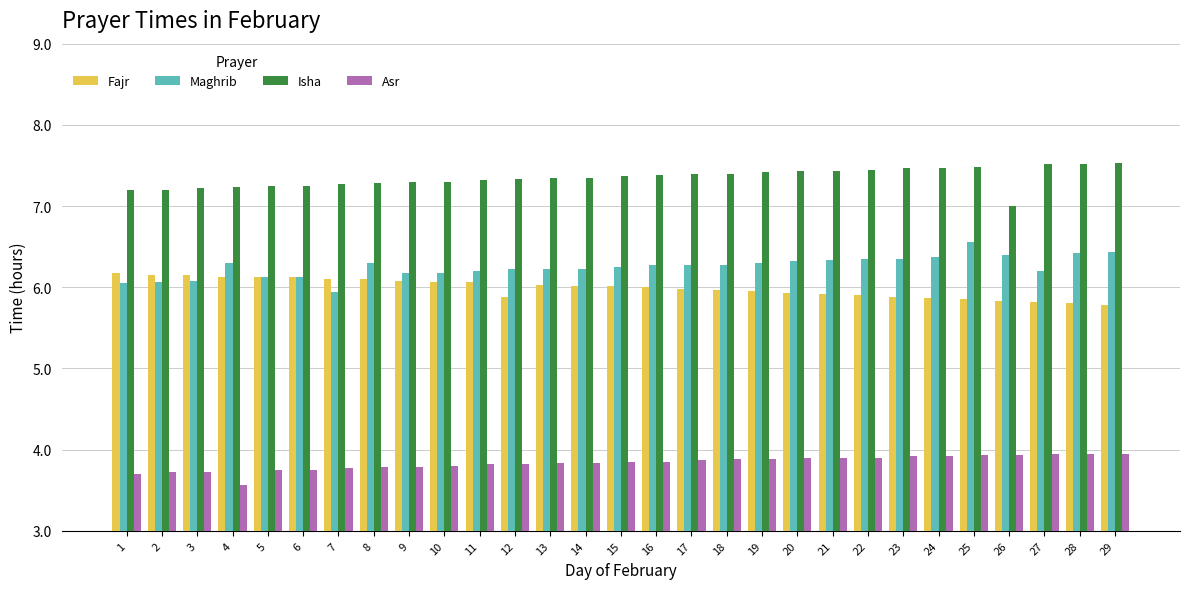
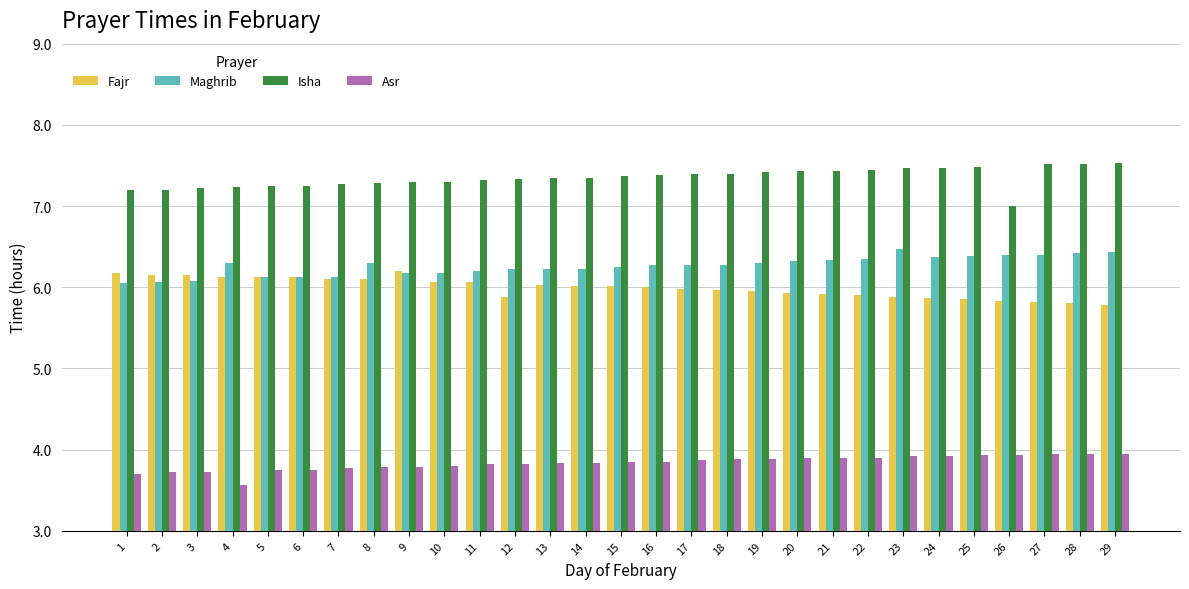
Maghrib, 7: 5.9 -> 6.1
Fajr, 9: 6.1 -> 6.2
Maghrib, 23: 6.4 -> 6.5
Maghrib, 25: 6.6 -> 6.4
Maghrib, 27: 6.2 -> 6.4
